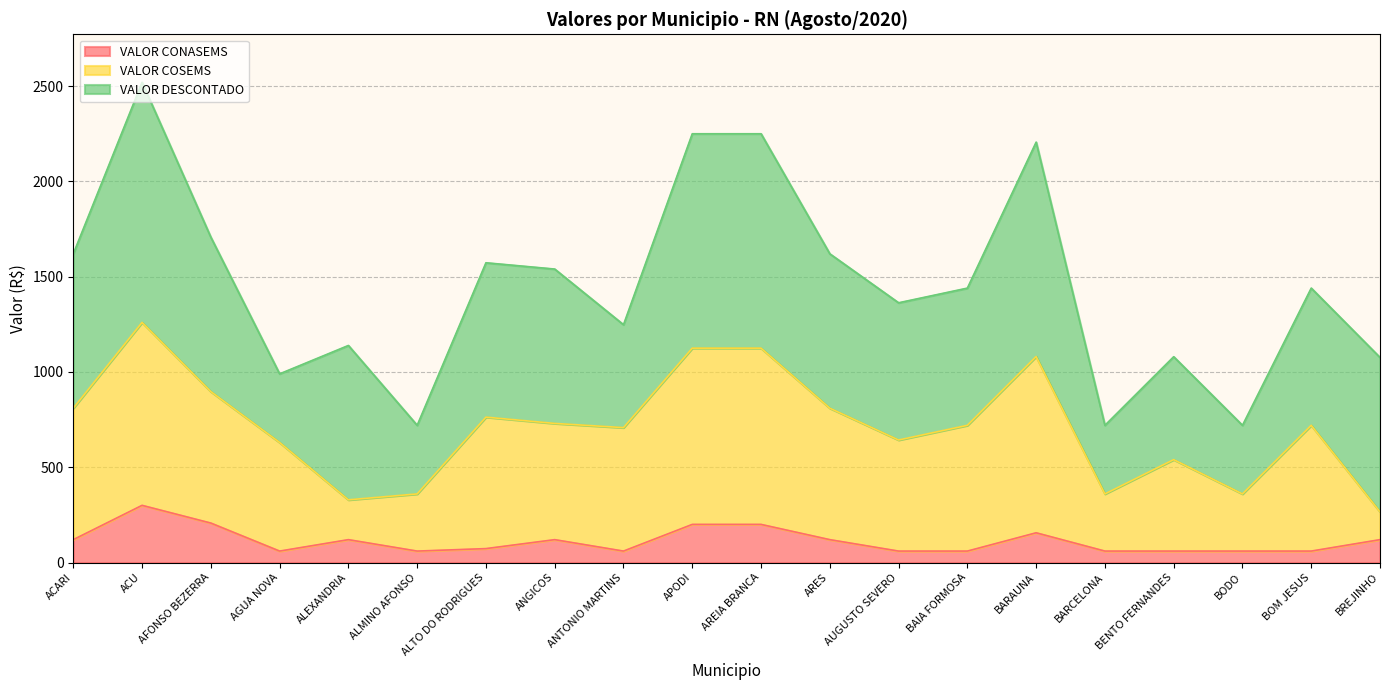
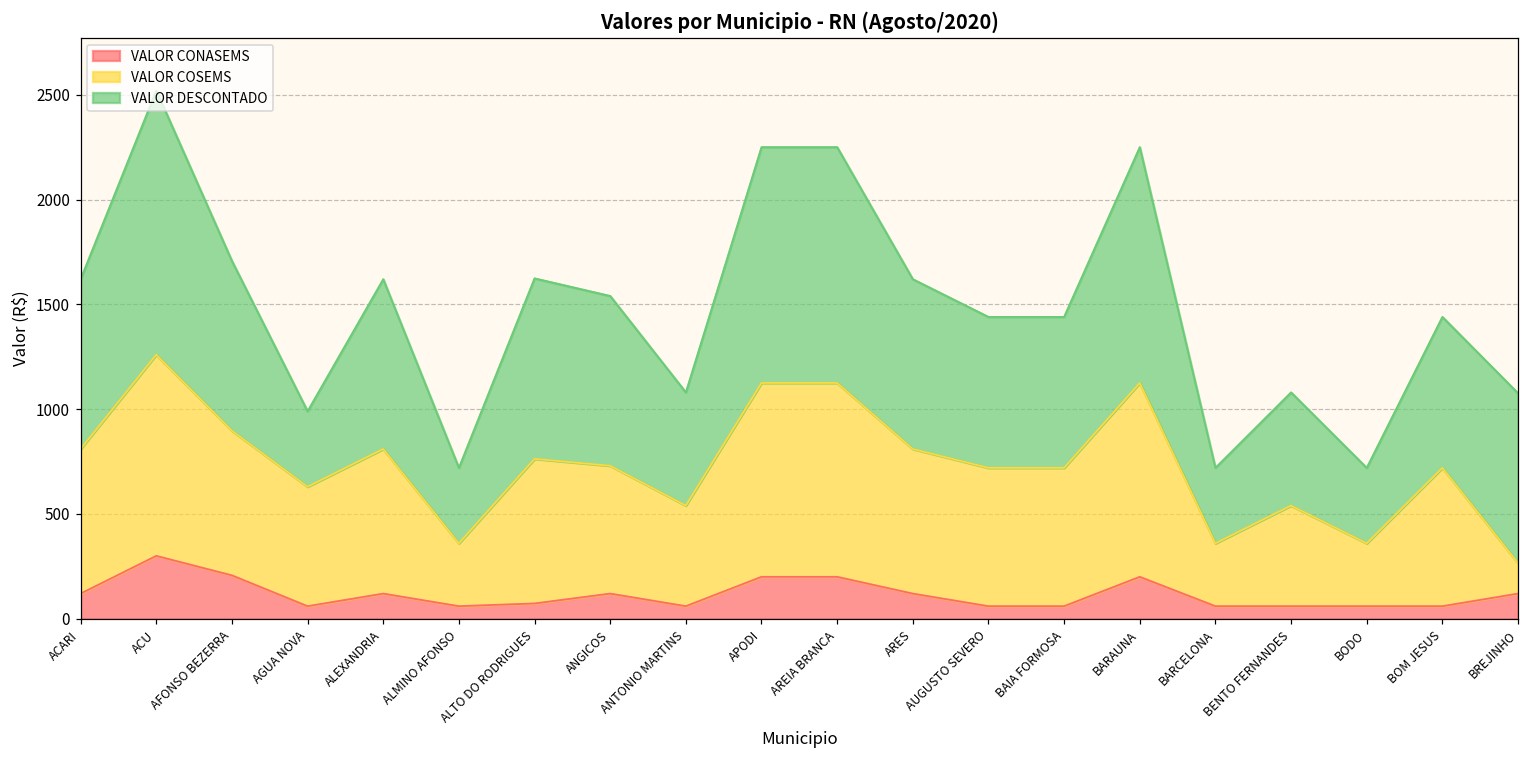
VALOR COSEMS, ALEXANDRIA: 210 -> 690
VALOR DESCONTADO, ALTO DO RODRIGUES: 810 -> 860
VALOR COSEMS, ANTONIO MARTINS: 650 -> 480
VALOR COSEMS, AUGUSTO SEVERO: 580 -> 660
VALOR CONASEMS, BARAUNA: 160 -> 200
